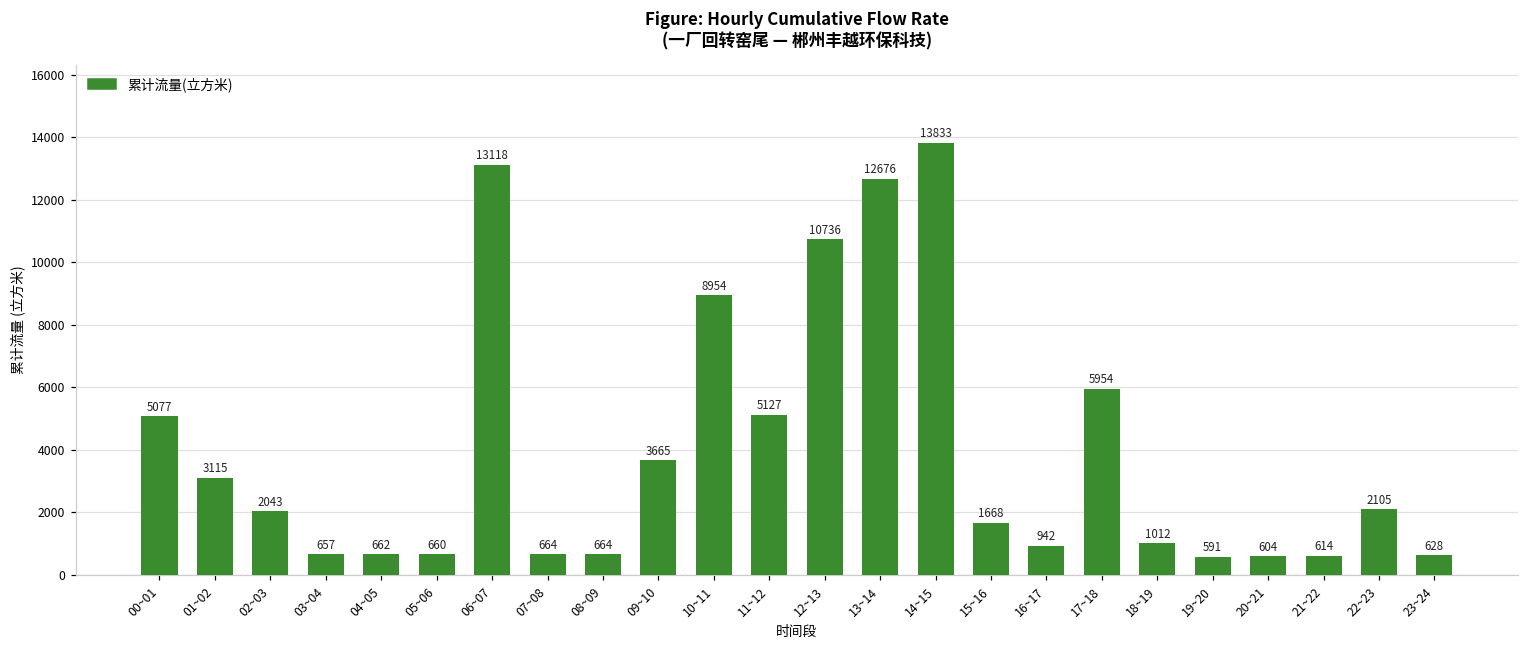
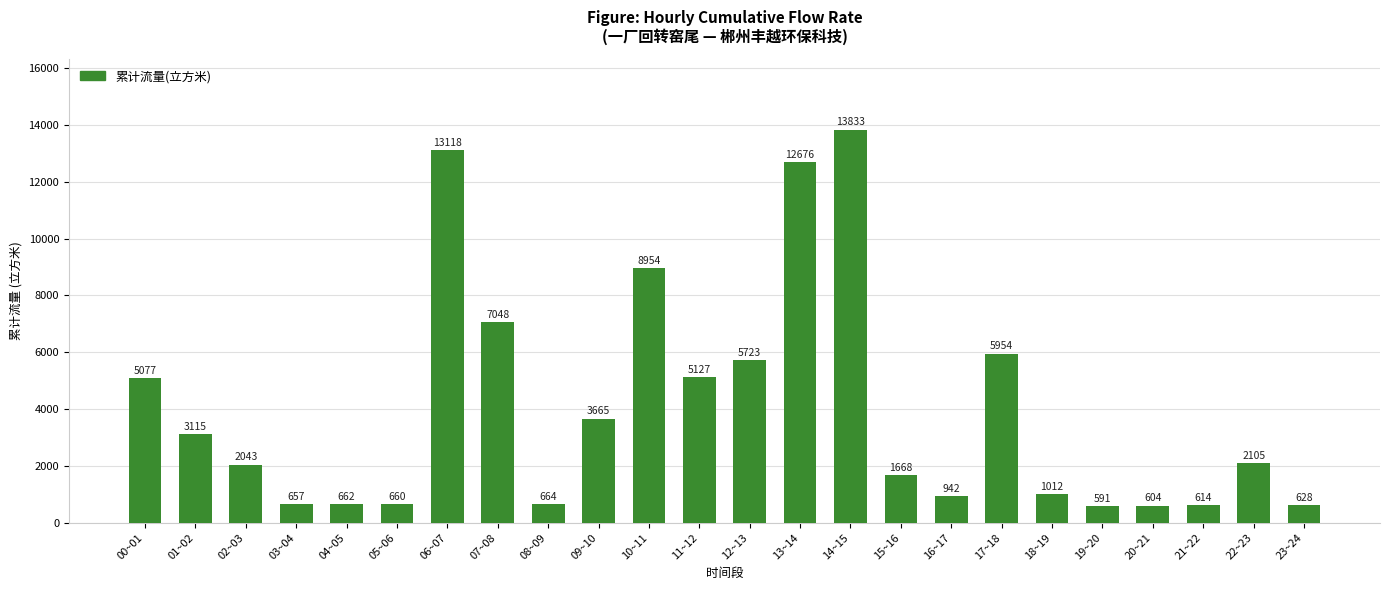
07~08: 664 -> 7048
12~13: 10736 -> 5723
